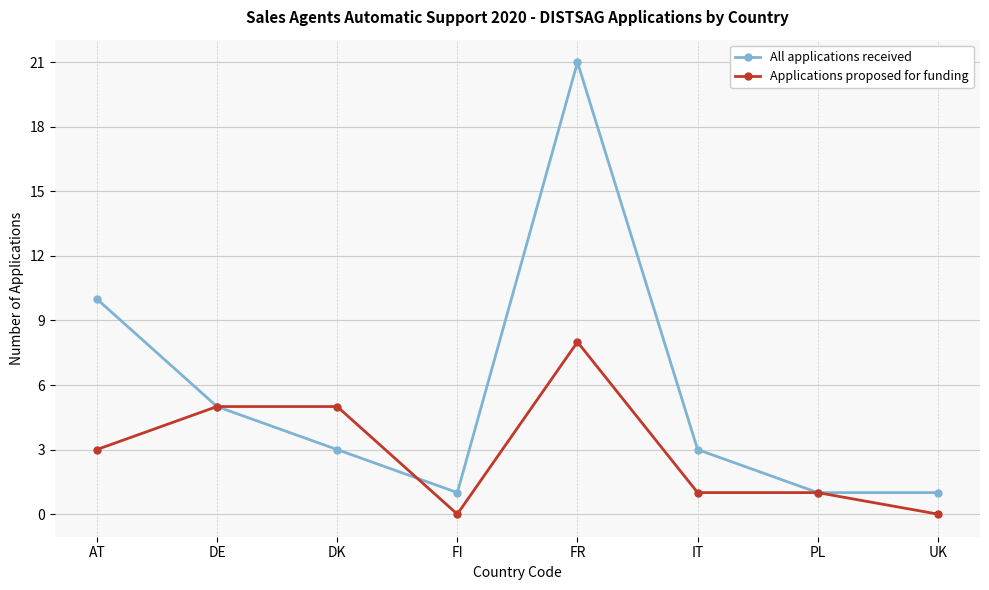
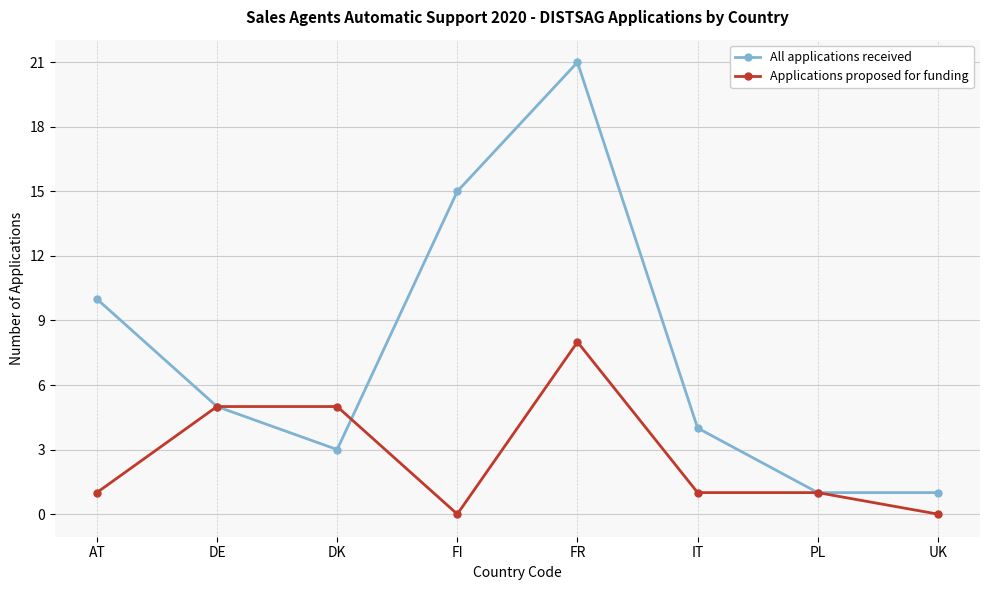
Applications proposed for funding, AT: 3 -> 1
All applications received, FI: 1 -> 15
All applications received, IT: 3 -> 4
